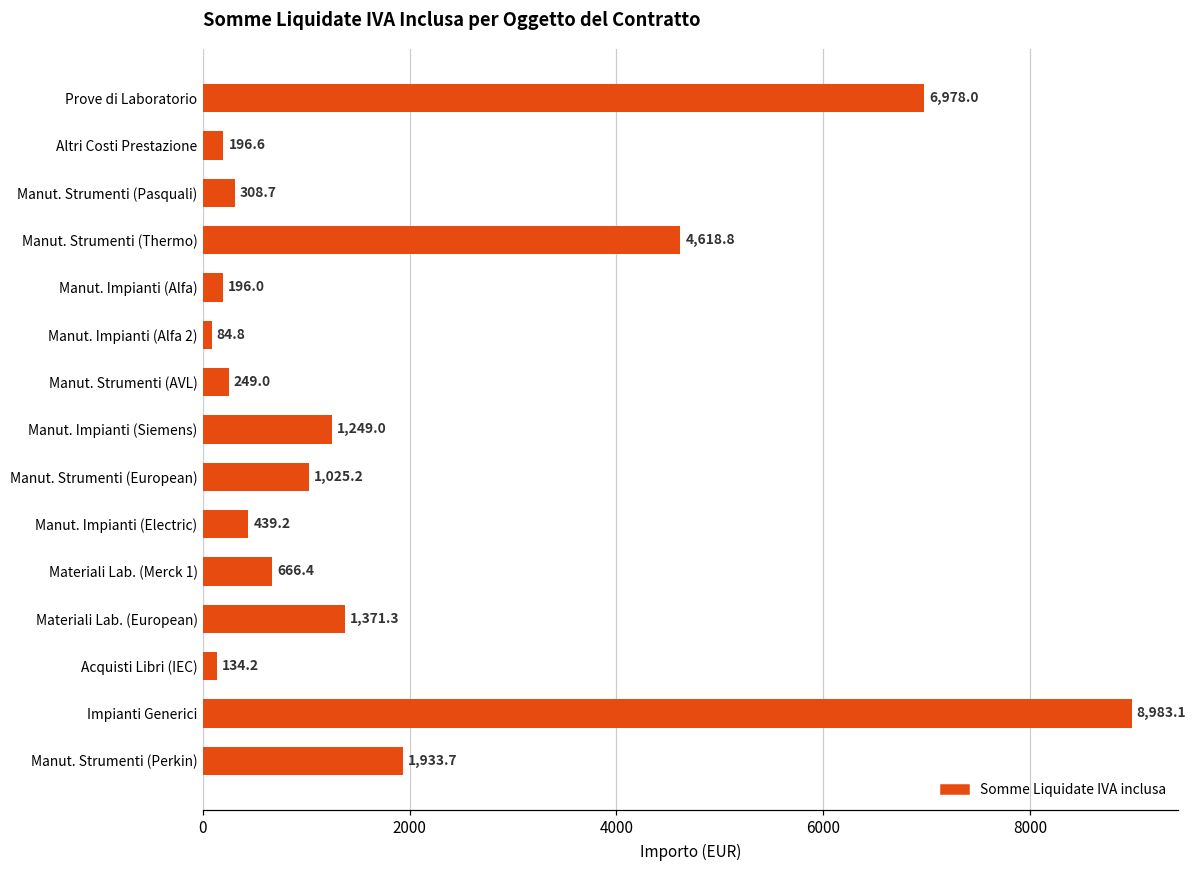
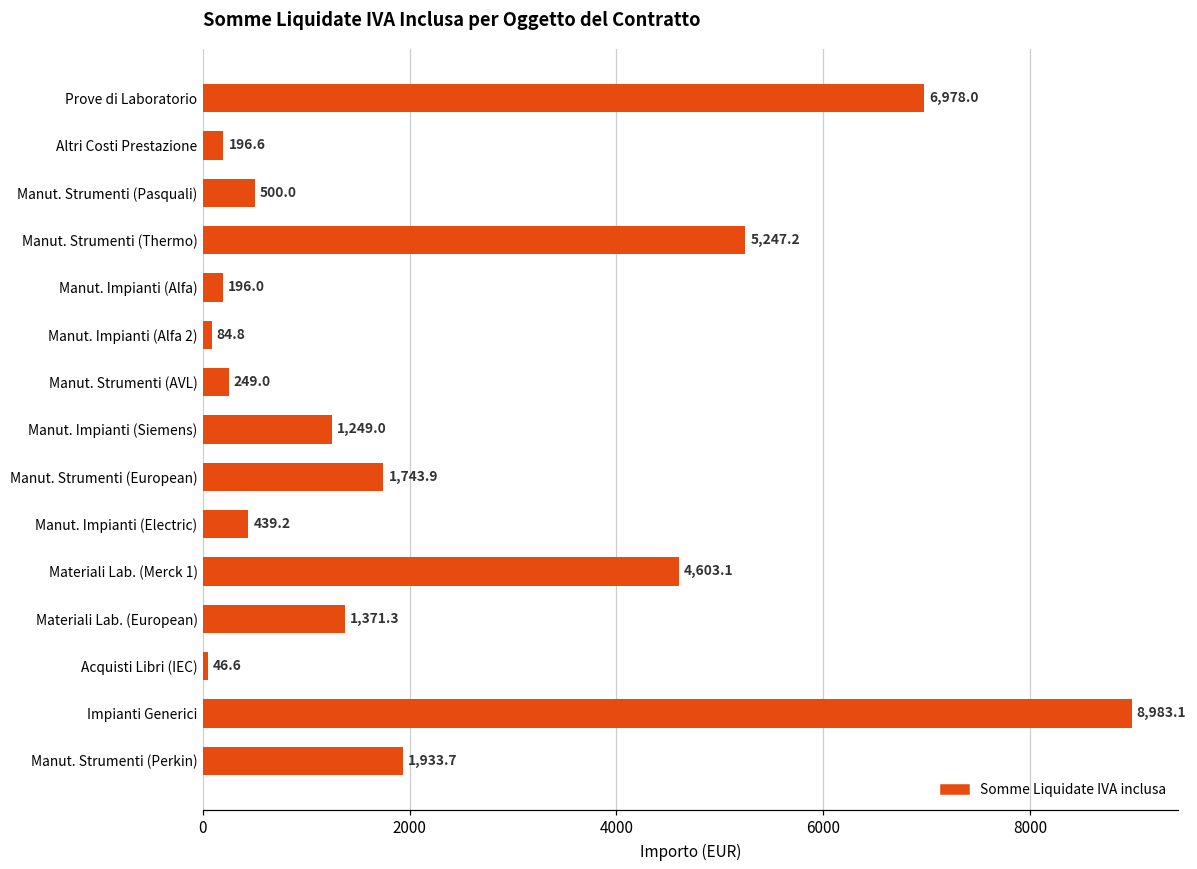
Manut. Strumenti (Pasquali): 308.7 -> 500.0
Manut. Strumenti (Thermo): 4,618.8 -> 5,247.2
Manut. Strumenti (European): 1,025.2 -> 1,743.9
Materiali Lab. (Merck 1): 666.4 -> 4,603.1
Acquisti Libri (IEC): 134.2 -> 46.6
